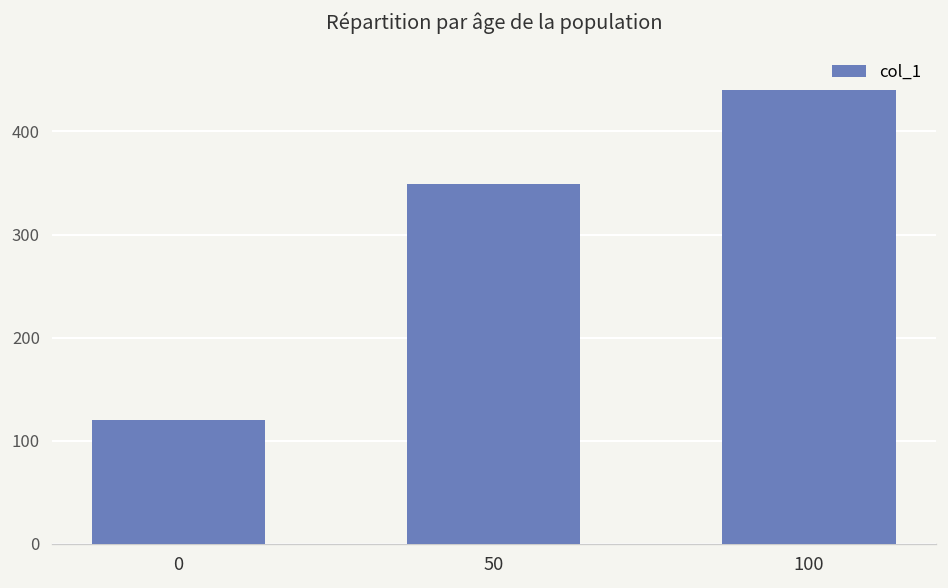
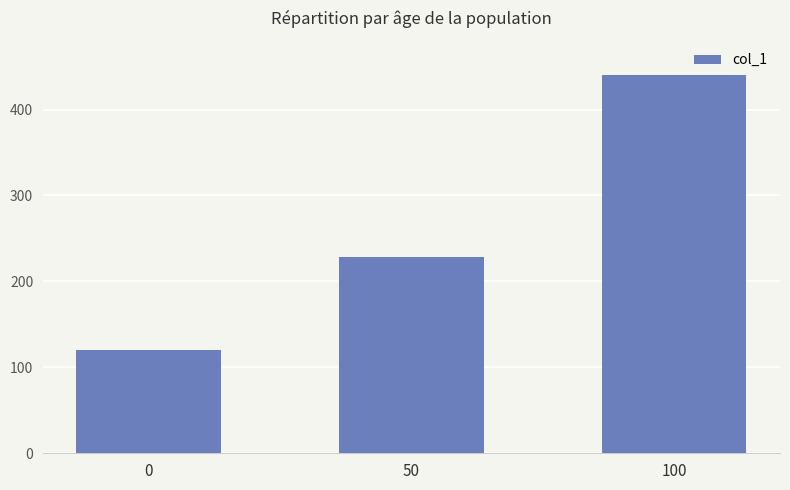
50: 350 -> 230
